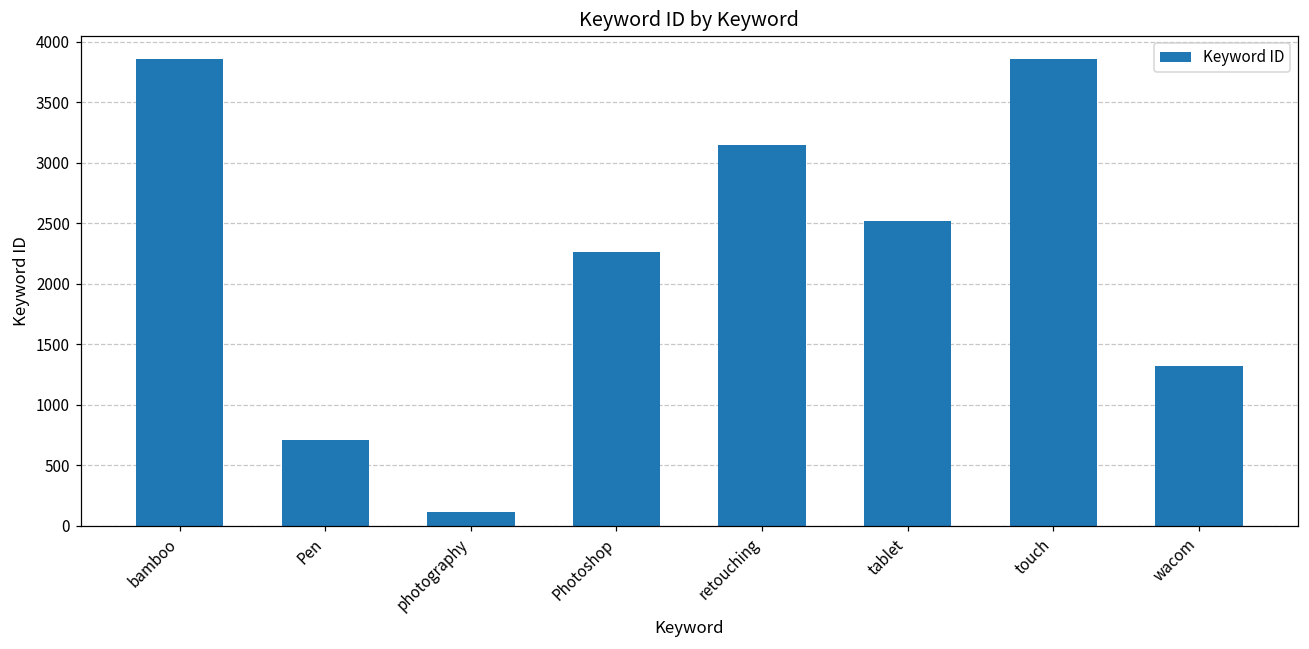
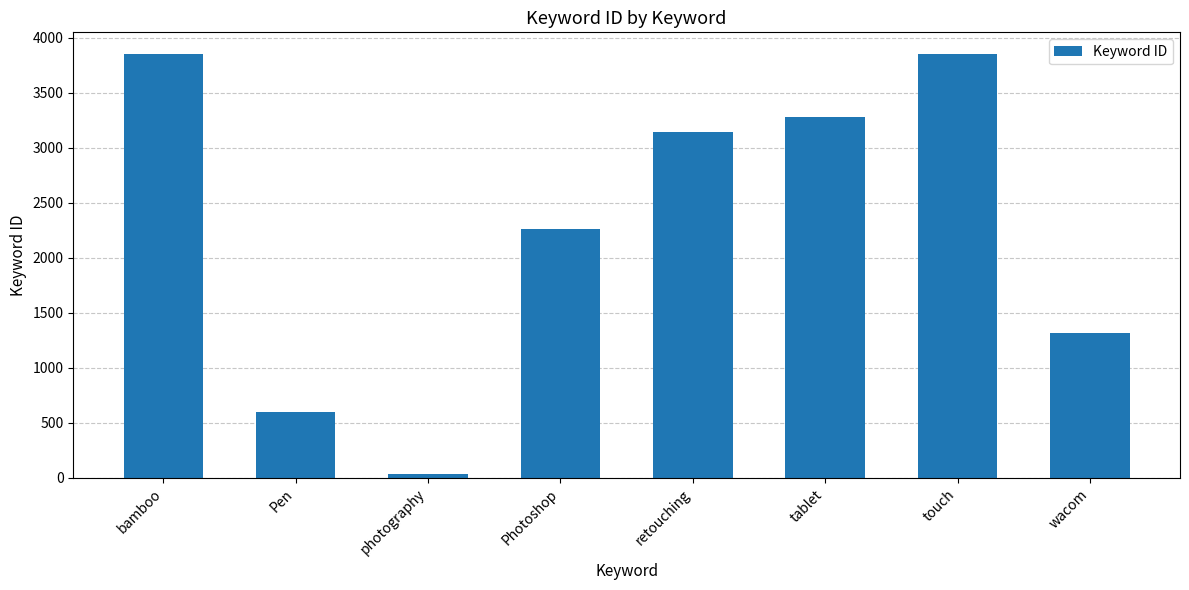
Pen: 710 -> 600
photography: 110 -> 40
tablet: 2520 -> 3280
